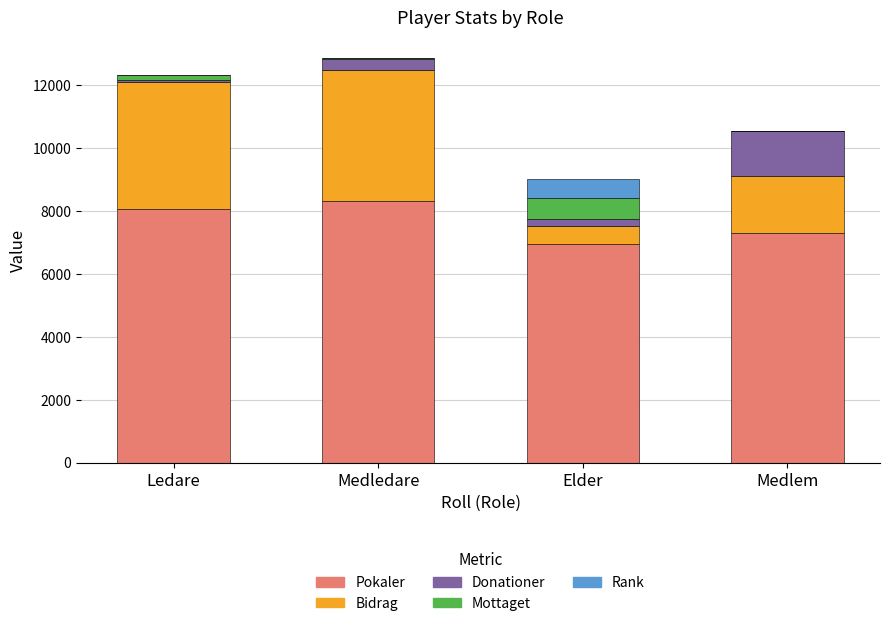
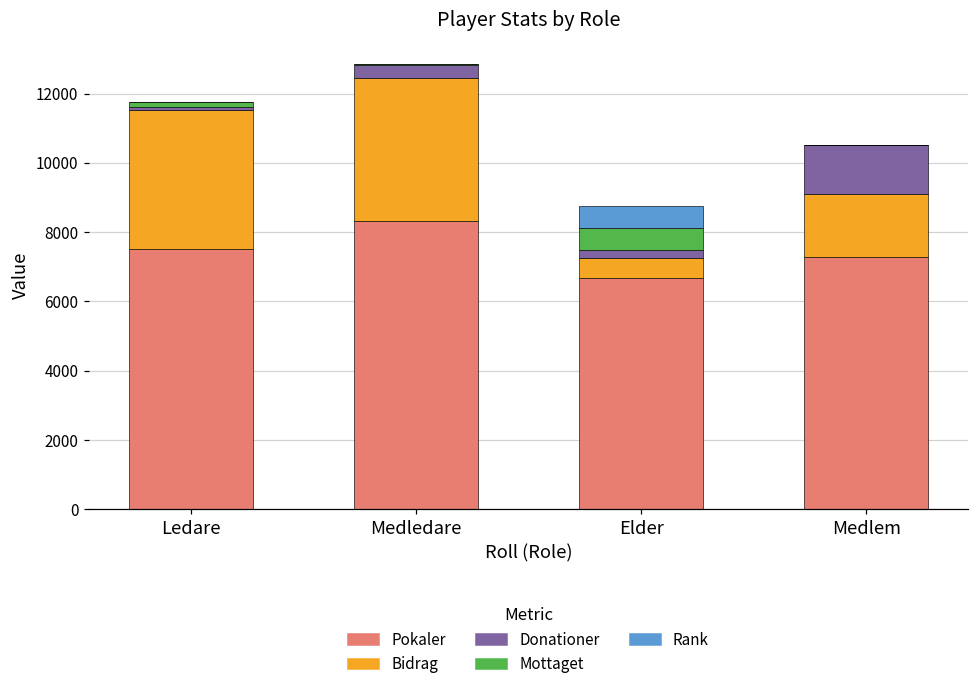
Pokaler, Ledare: 8000 -> 7500
Pokaler, Elder: 6900 -> 6700
